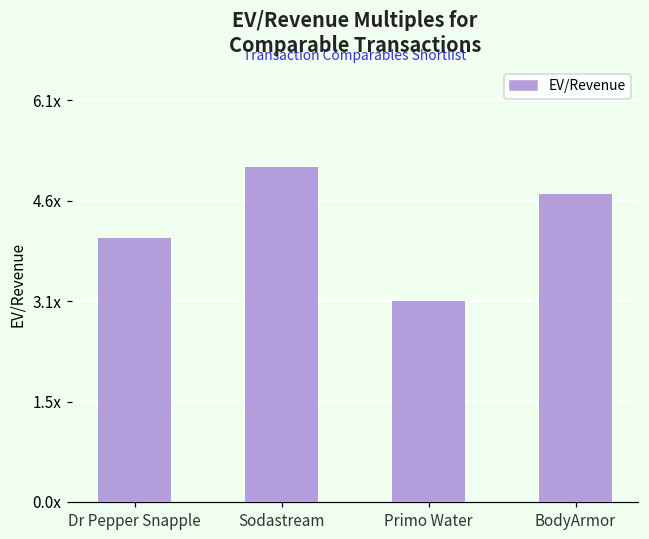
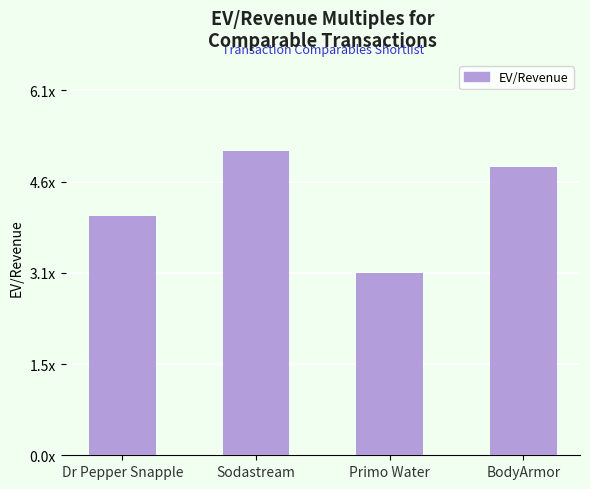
BodyArmor: 4.7x -> 4.8x
